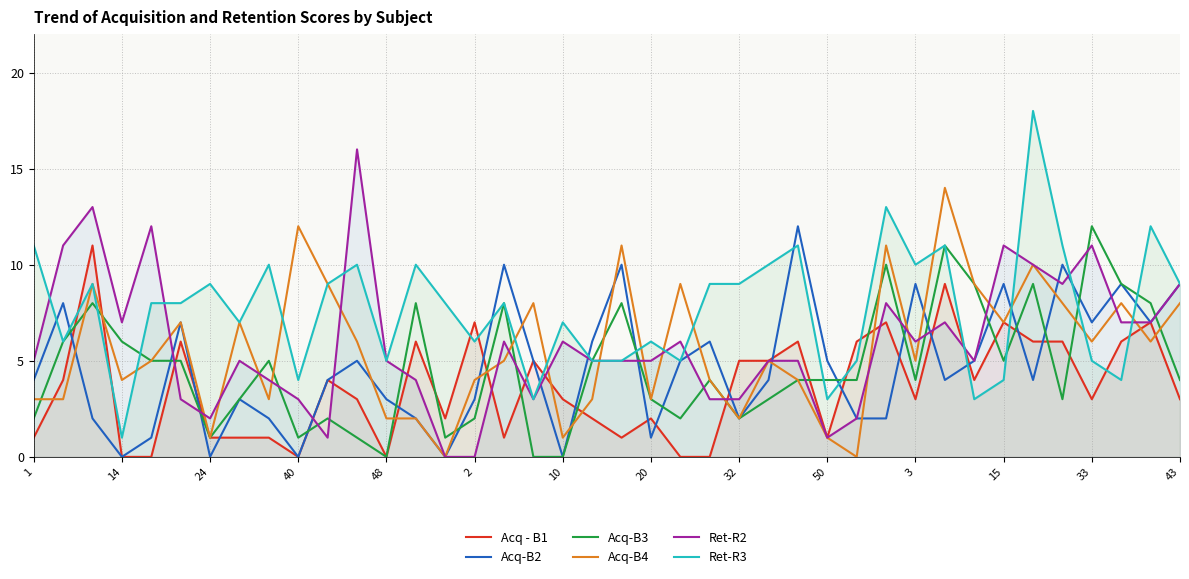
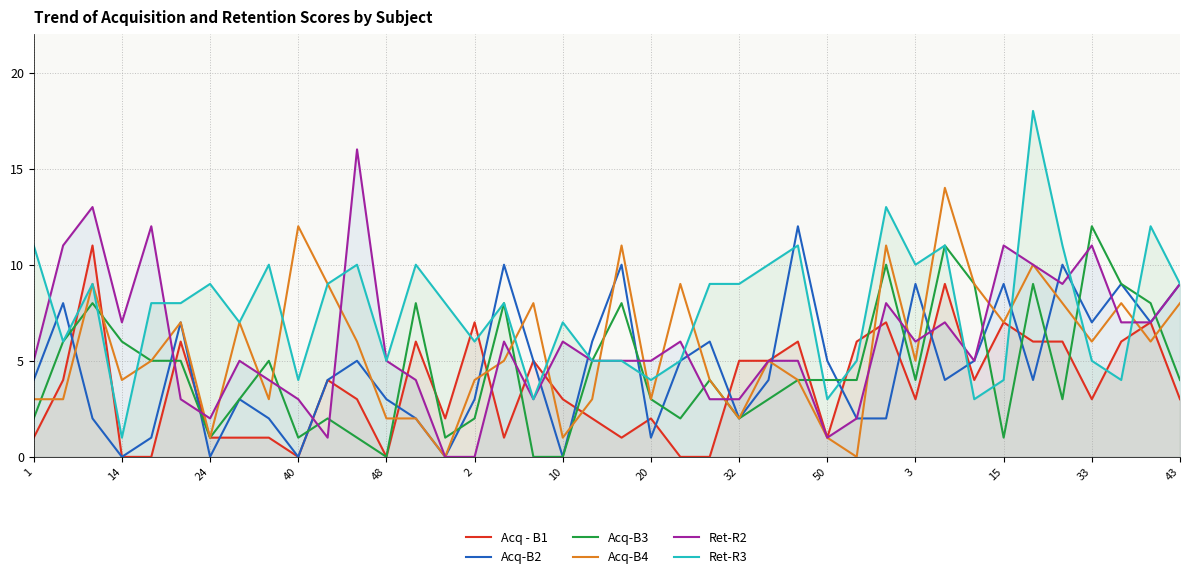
Ret-R3, 20: 6 -> 4
Acq-B3, 15: 5 -> 1
